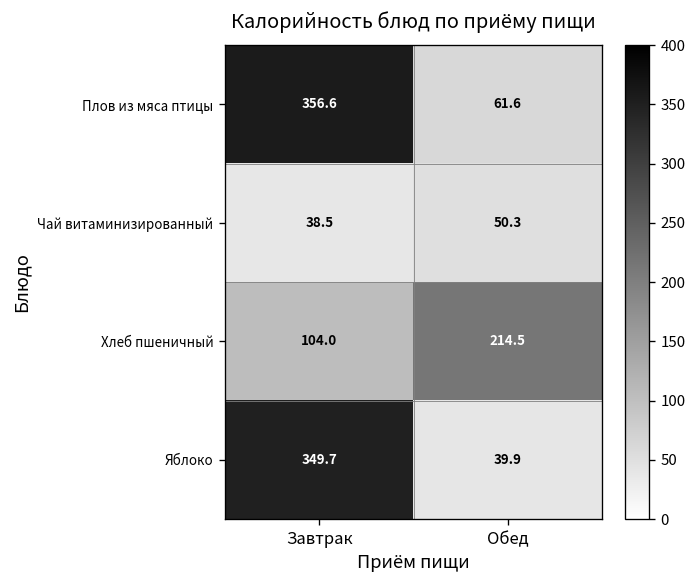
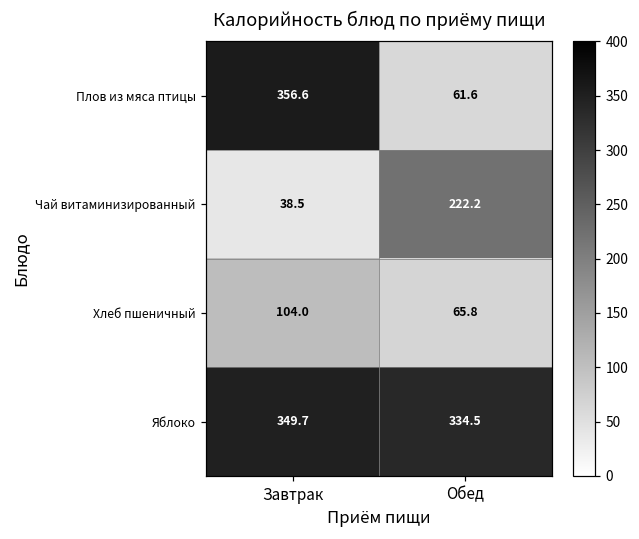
Чай витаминизированный, Обед: 50.3 -> 222.2
Хлеб пшеничный, Обед: 214.5 -> 65.8
Яблоко, Обед: 39.9 -> 334.5
